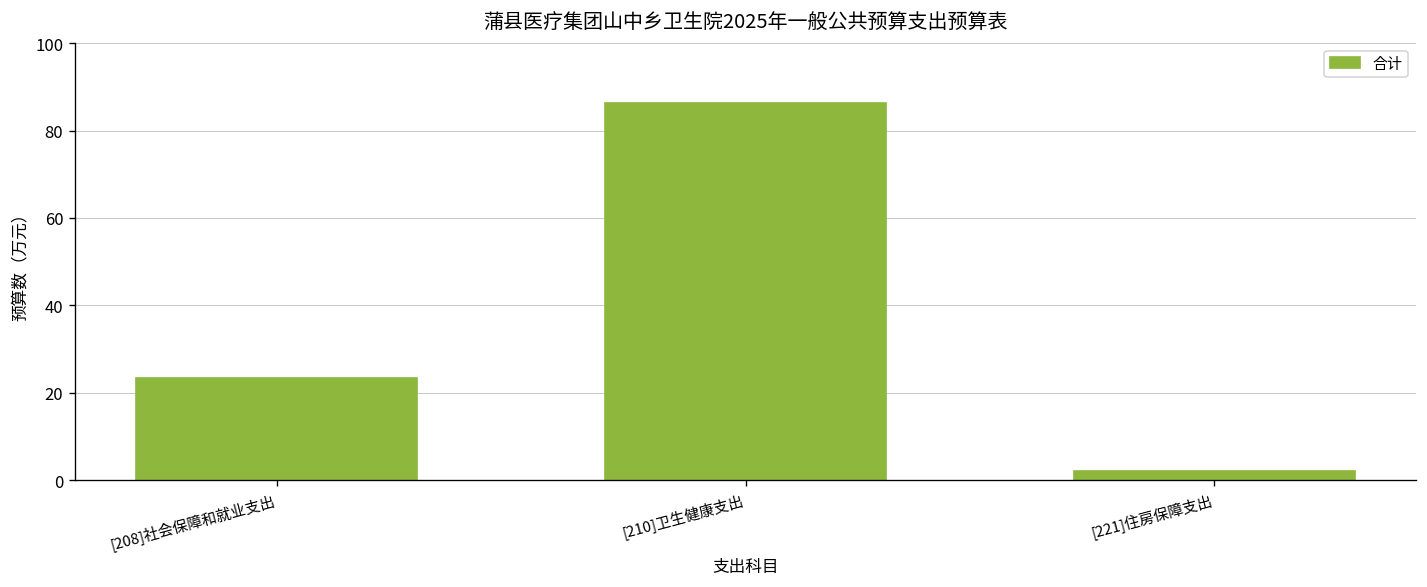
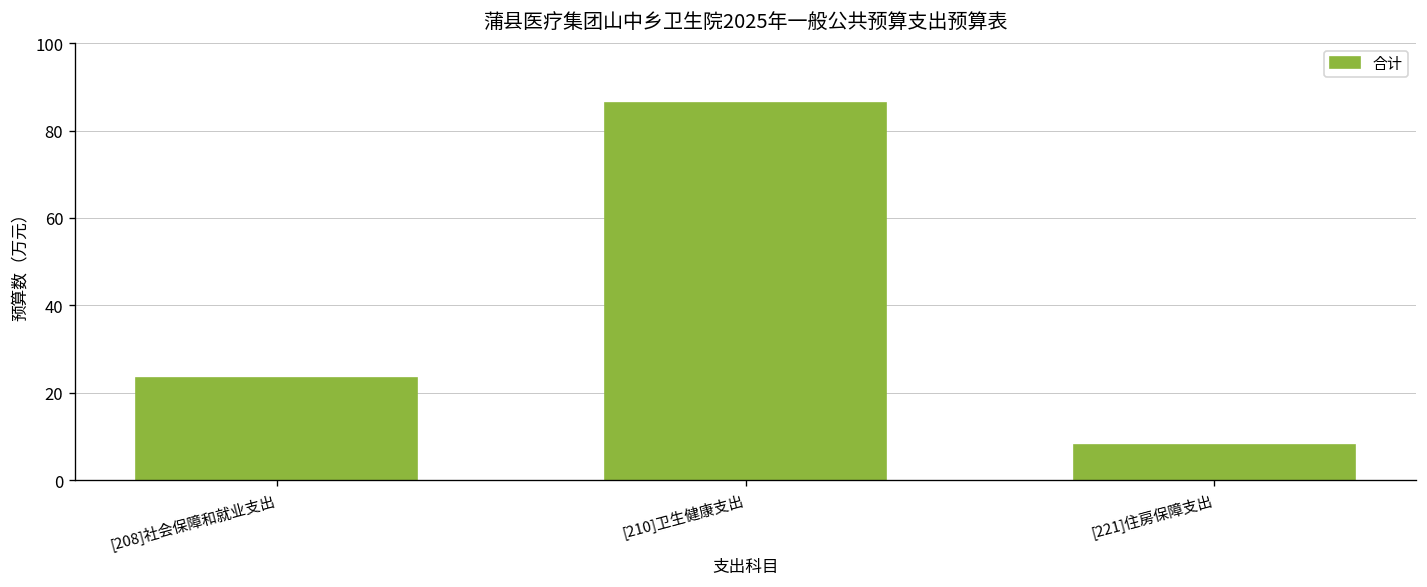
[221]住房保障支出: 2 -> 8
